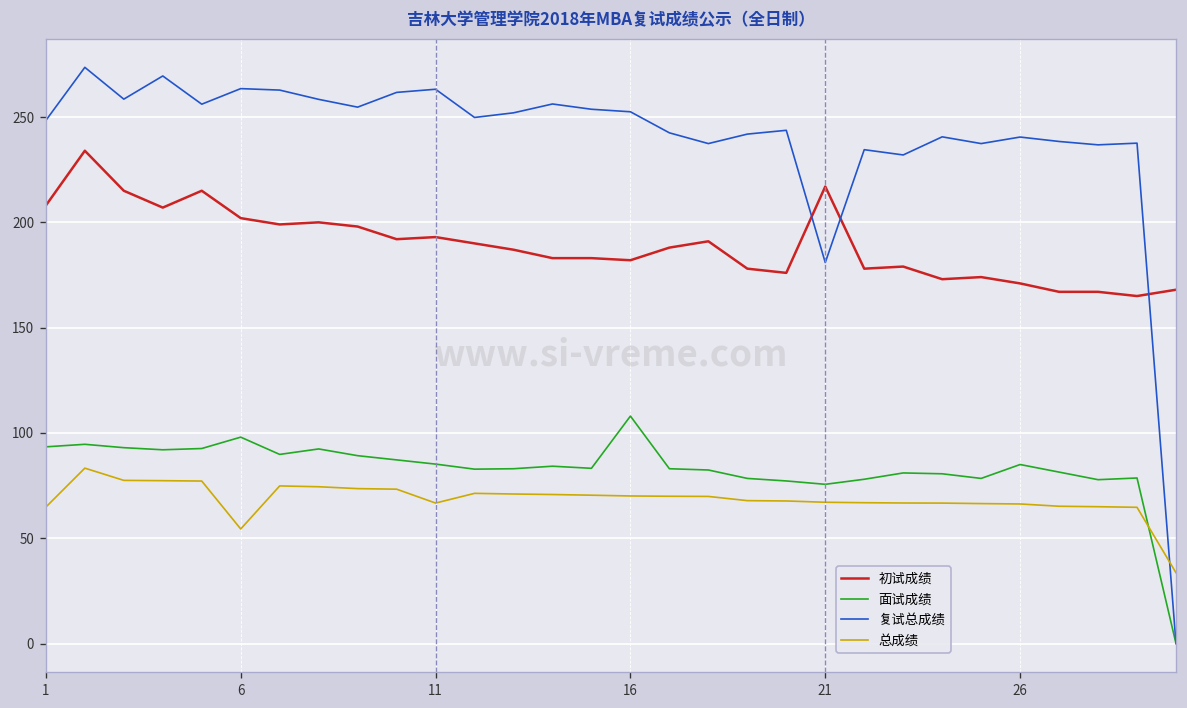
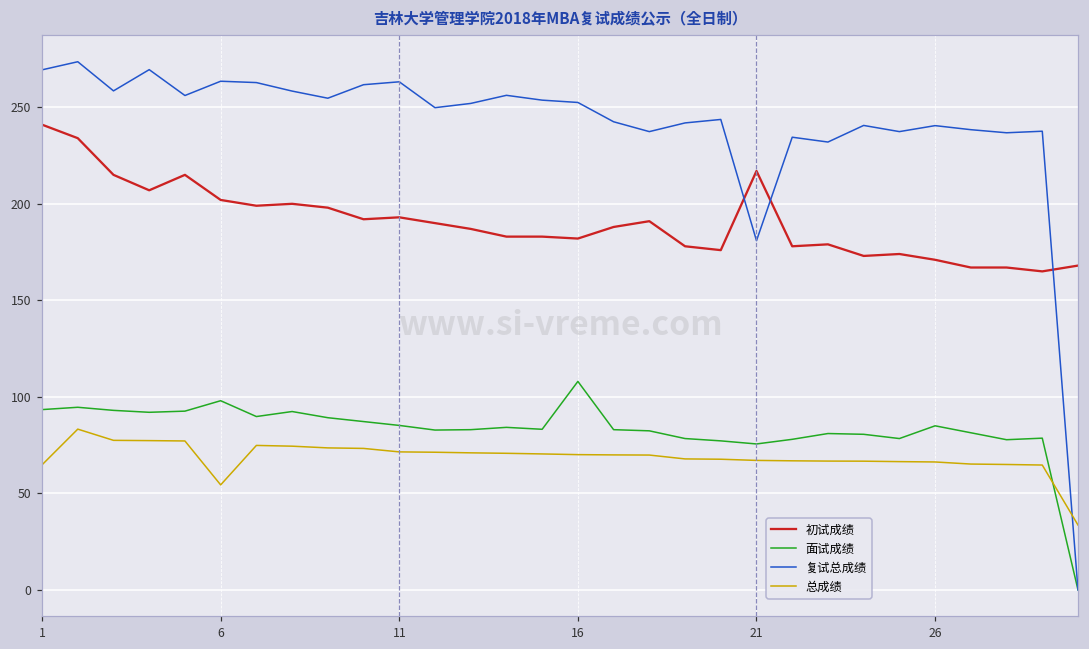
初试成绩, 1: 208 -> 241
复试总成绩, 1: 248 -> 269
总成绩, 11: 67 -> 71
